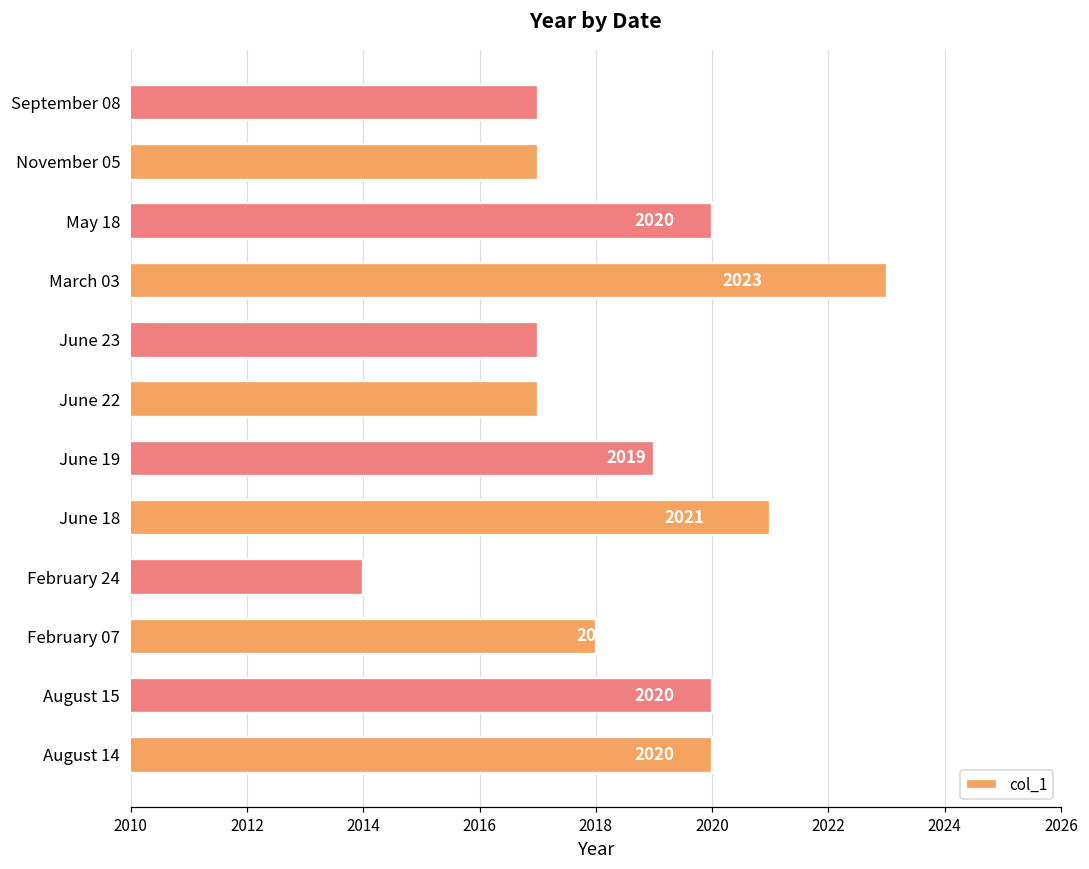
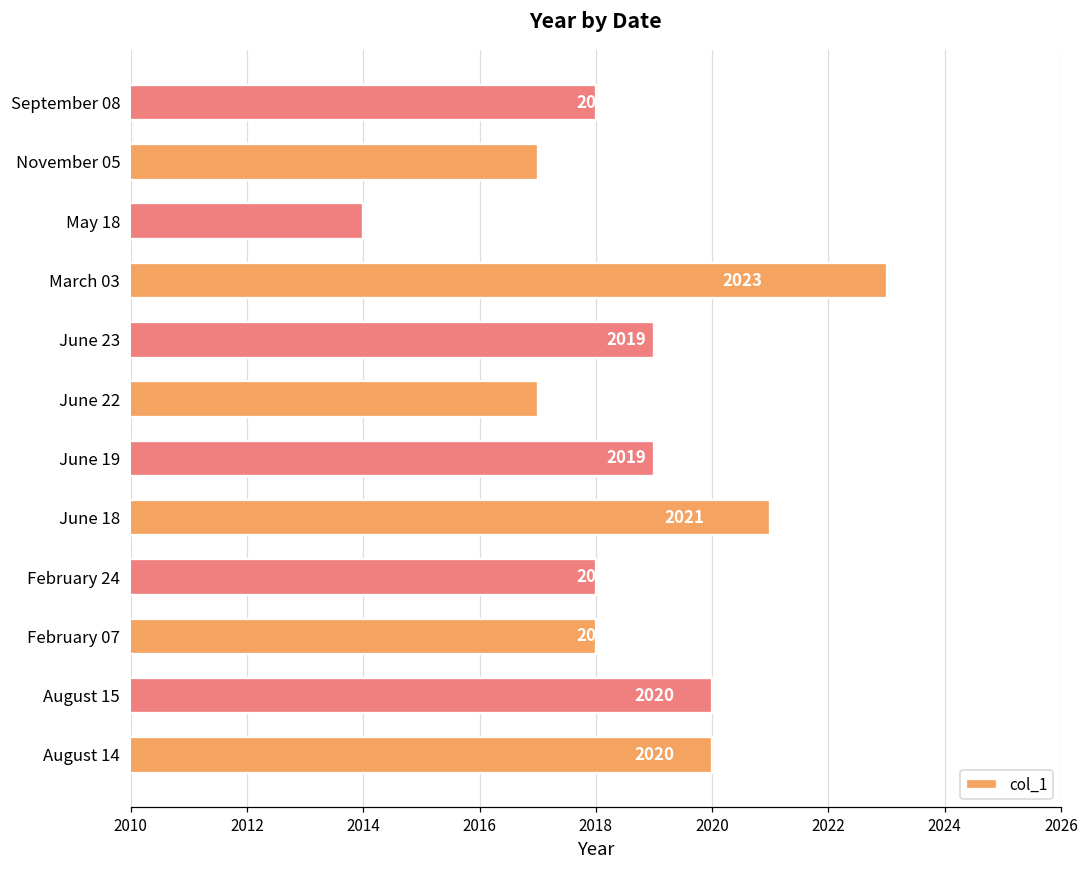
September 08: 2017 -> 2018
May 18: 2020 -> 2014
June 23: 2017 -> 2019
February 24: 2014 -> 2018
